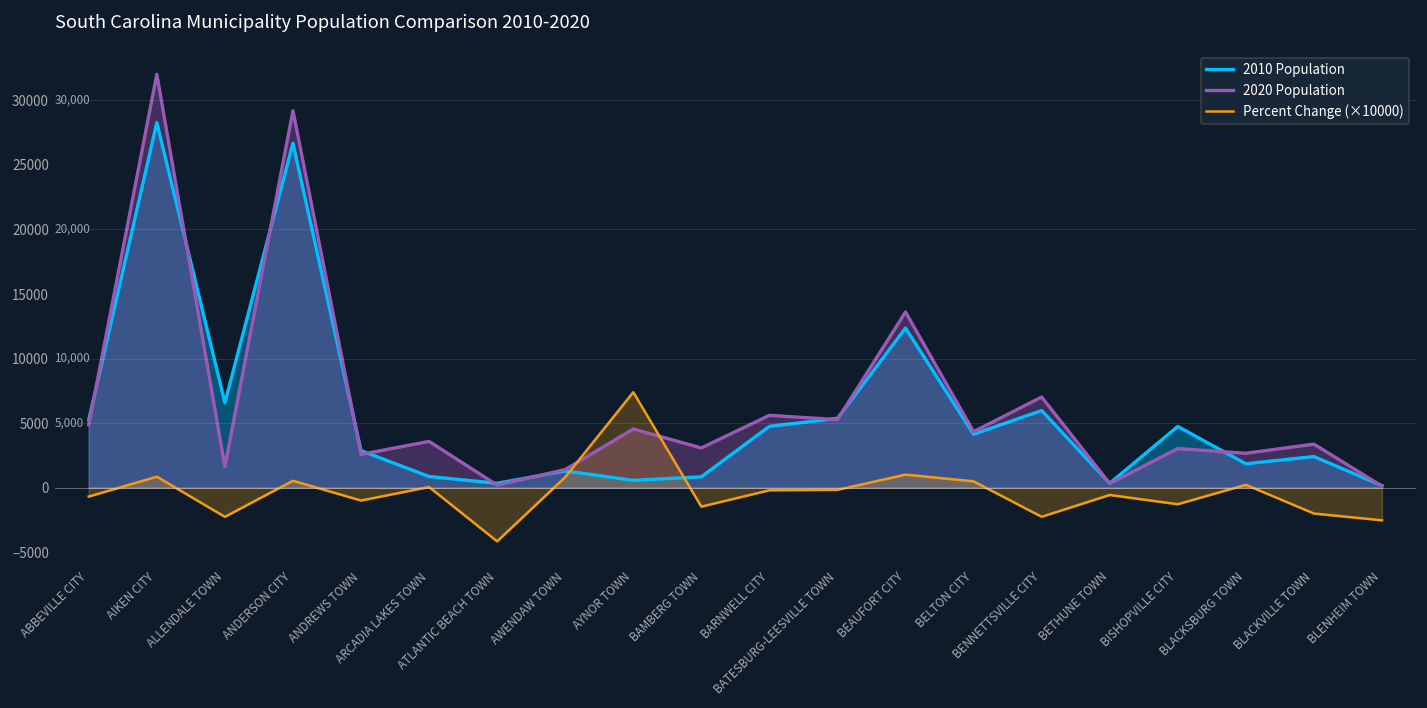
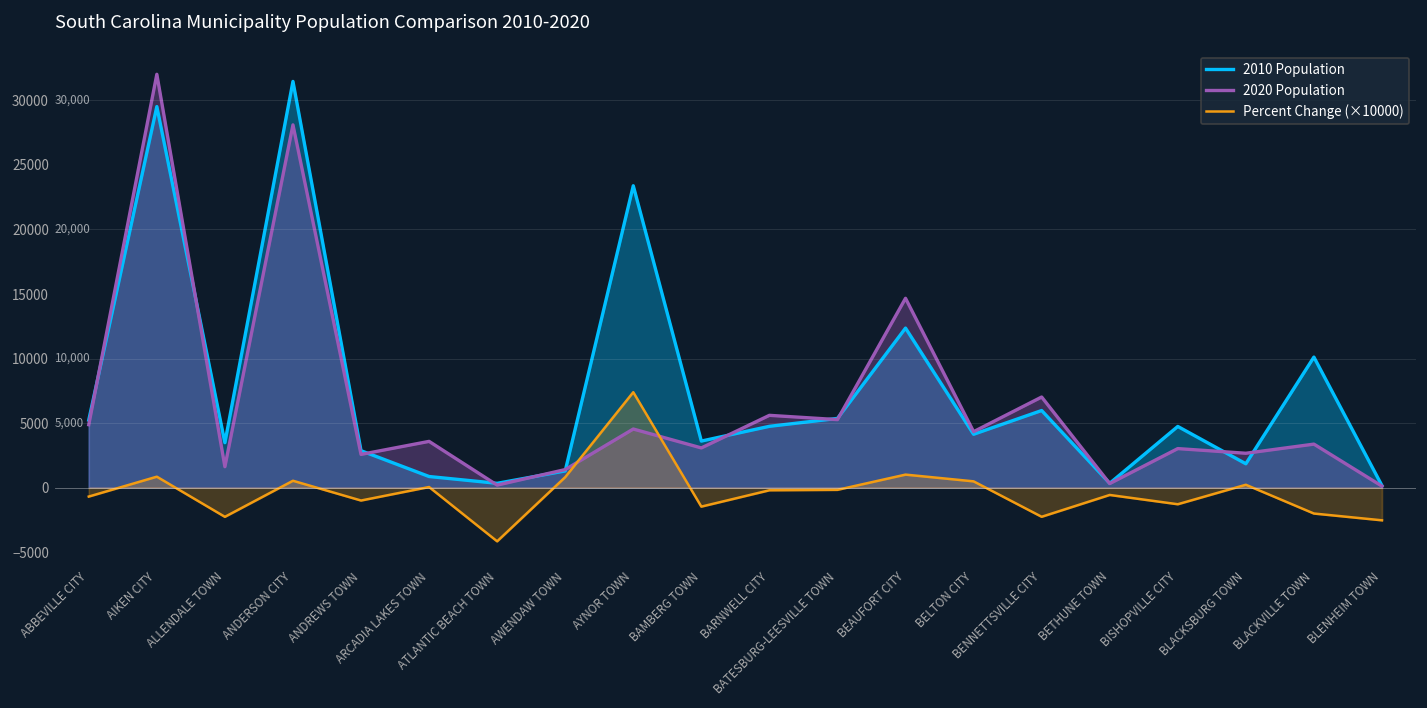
2010 Population, AIKEN CITY: 28300 -> 29500
2010 Population, ALLENDALE TOWN: 6600 -> 3500
2010 Population, ANDERSON CITY: 26700 -> 31500
2020 Population, ANDERSON CITY: 29200 -> 28100
2010 Population, AYNOR TOWN: 600 -> 23400
2010 Population, BAMBERG TOWN: 800 -> 3600
2020 Population, BEAUFORT CITY: 13600 -> 14700
2010 Population, BLACKVILLE TOWN: 2400 -> 10100
